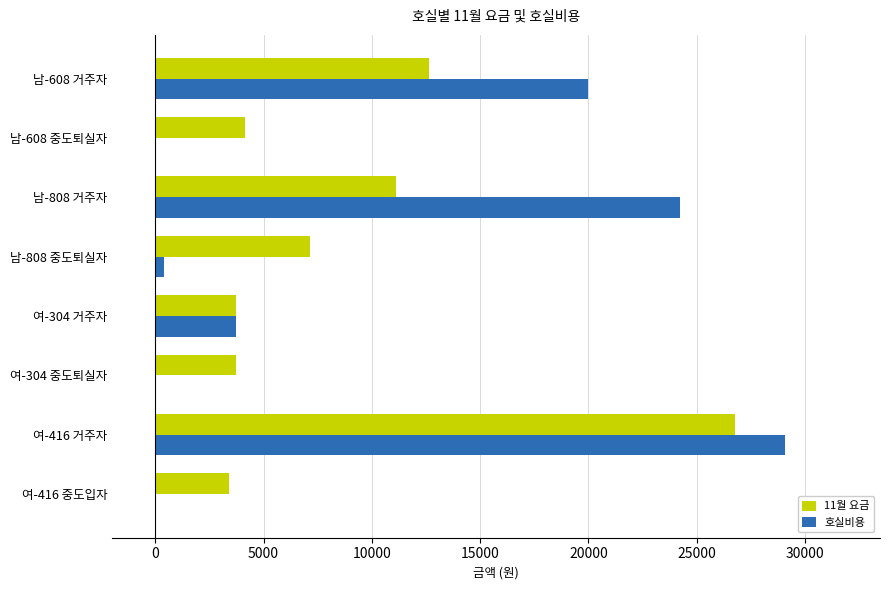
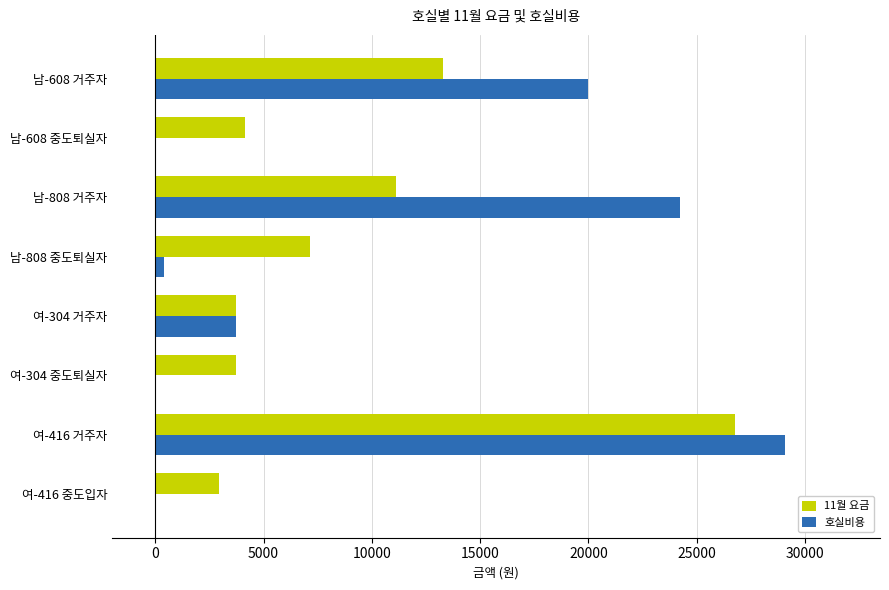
11월 요금, 남-608 거주자: 12700 -> 13300
11월 요금, 여-416 중도입자: 3400 -> 2900
